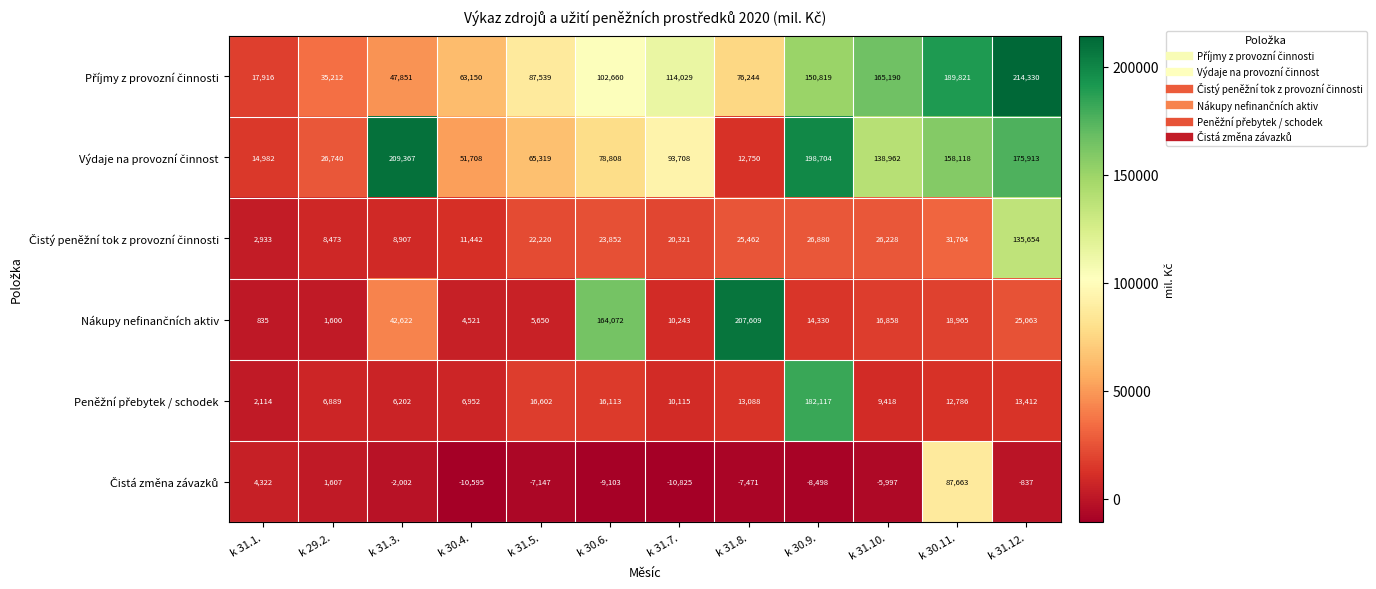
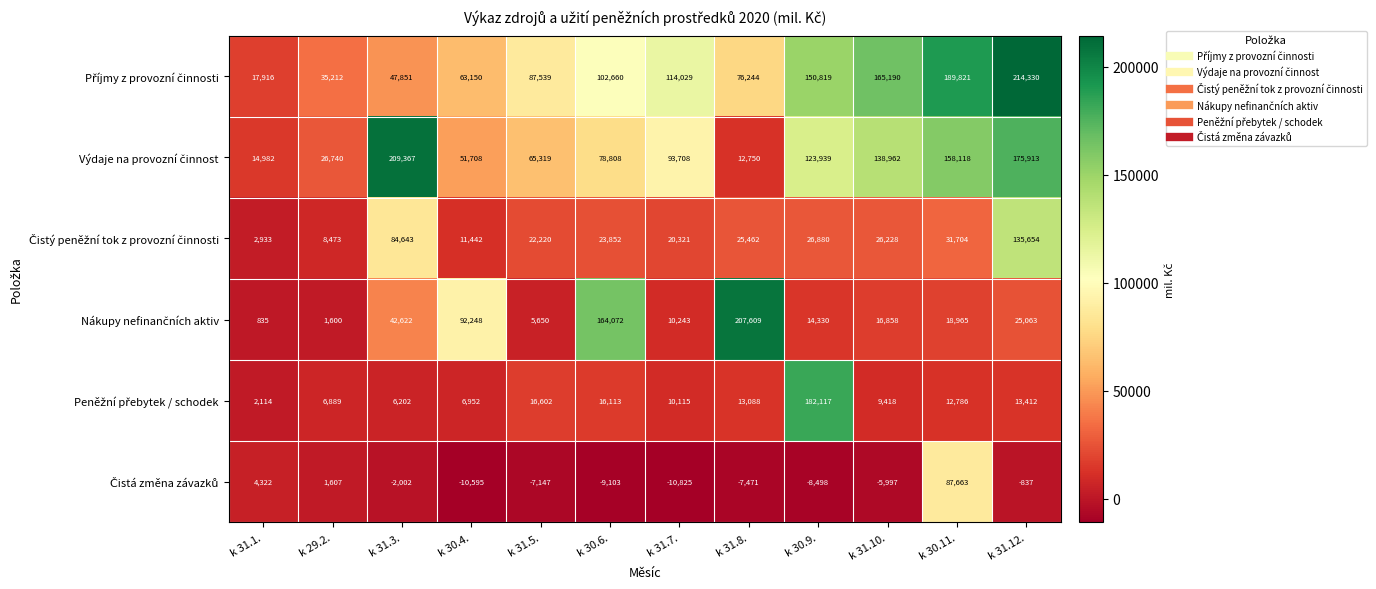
Výdaje na provozní činnost, k 30.9.: 198,704 -> 123,939
Čistý peněžní tok z provozní činnosti, k 31.3.: 8,907 -> 84,643
Nákupy nefinančních aktiv, k 30.4.: 4,521 -> 92,248
